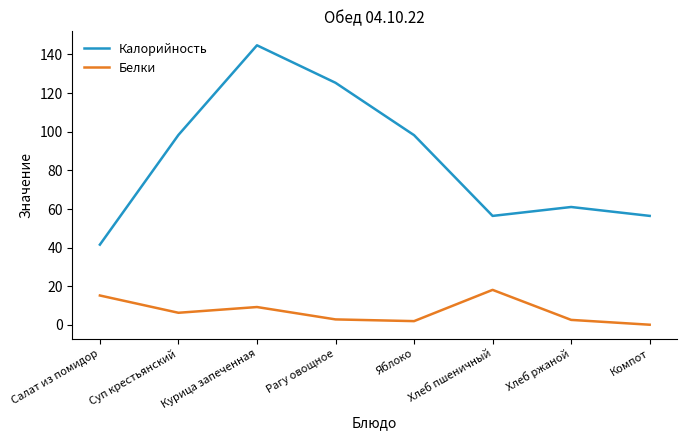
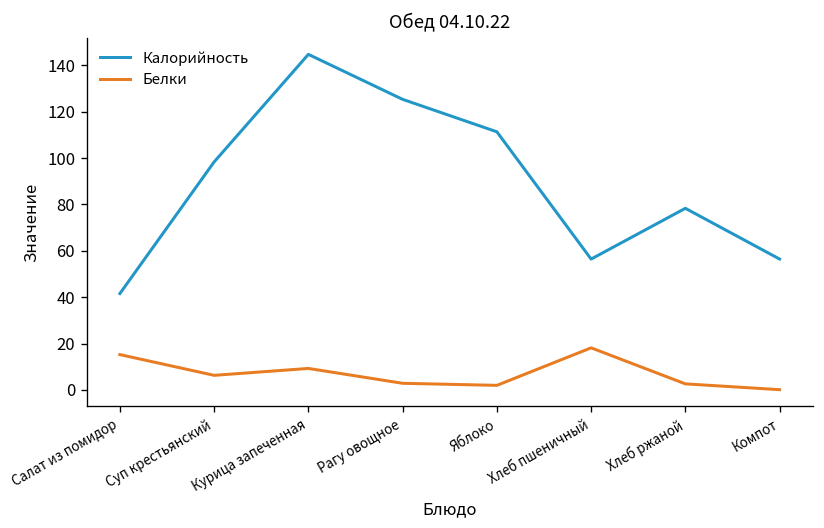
Калорийность, Яблоко: 98 -> 111
Калорийность, Хлеб ржаной: 61 -> 78
